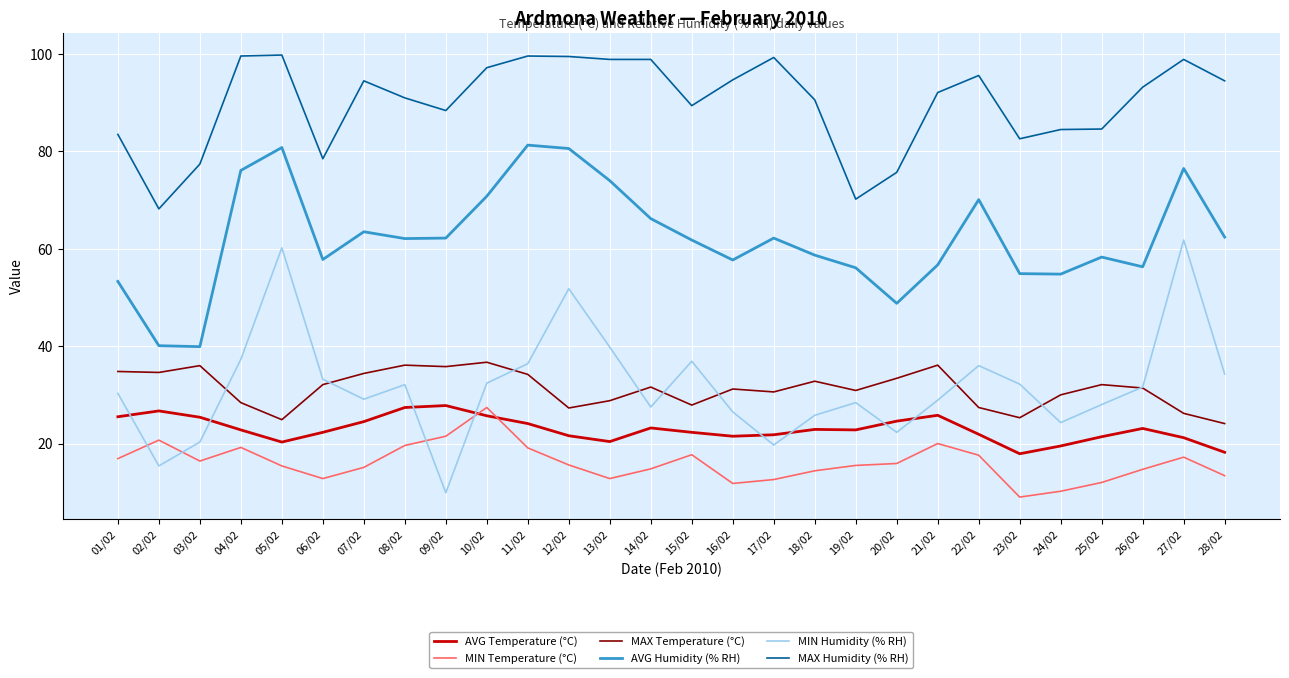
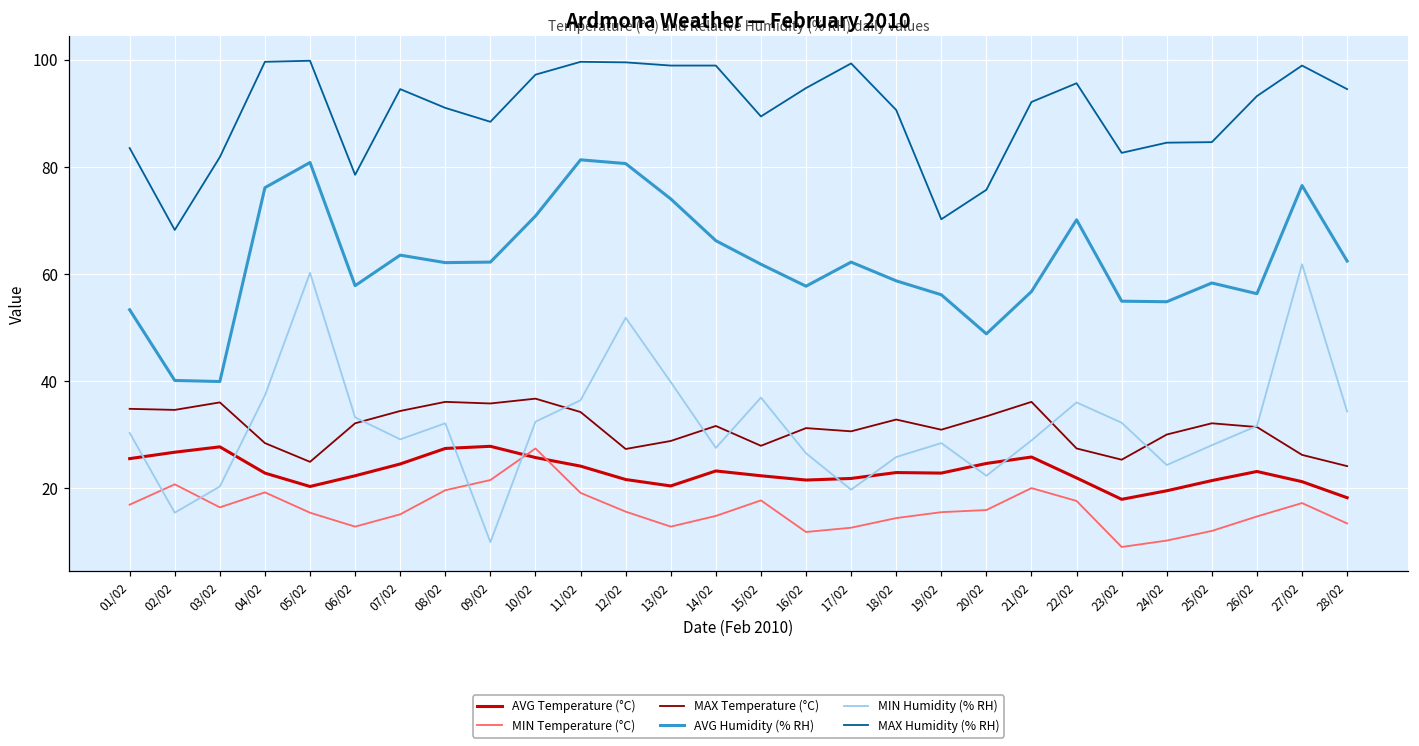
AVG Temperature (°C), 03/02: 25 -> 28
MAX Humidity (% RH), 03/02: 77 -> 82
